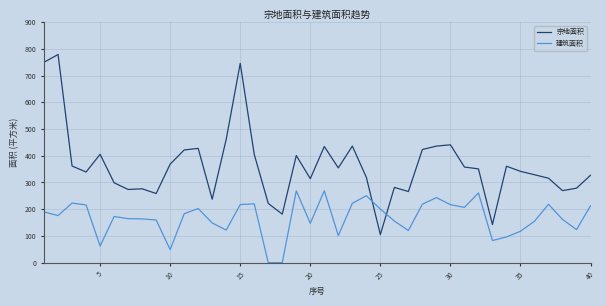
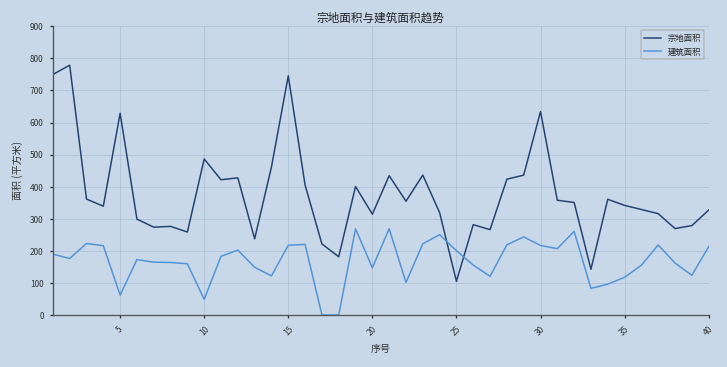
宗地面积, 5: 410 -> 630
宗地面积, 10: 370 -> 490
宗地面积, 30: 440 -> 630
